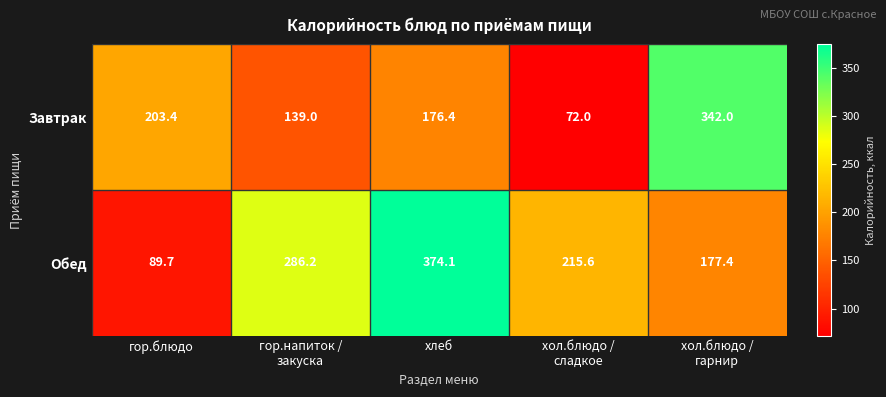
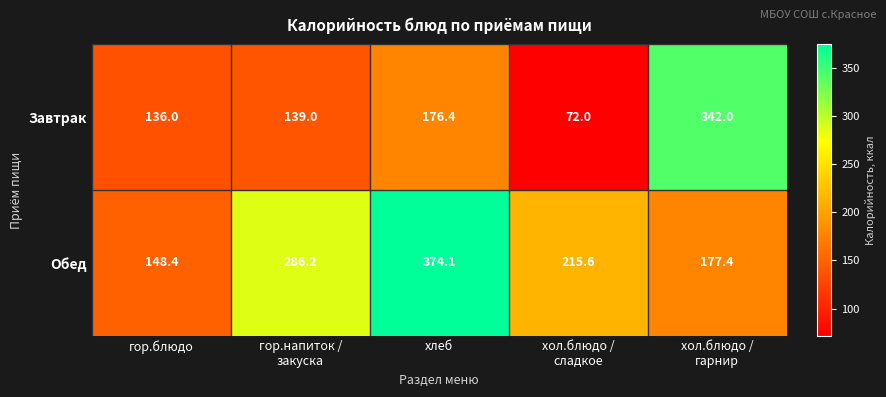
Завтрак, гор.блюдо: 203.4 -> 136.0
Обед, гор.блюдо: 89.7 -> 148.4
